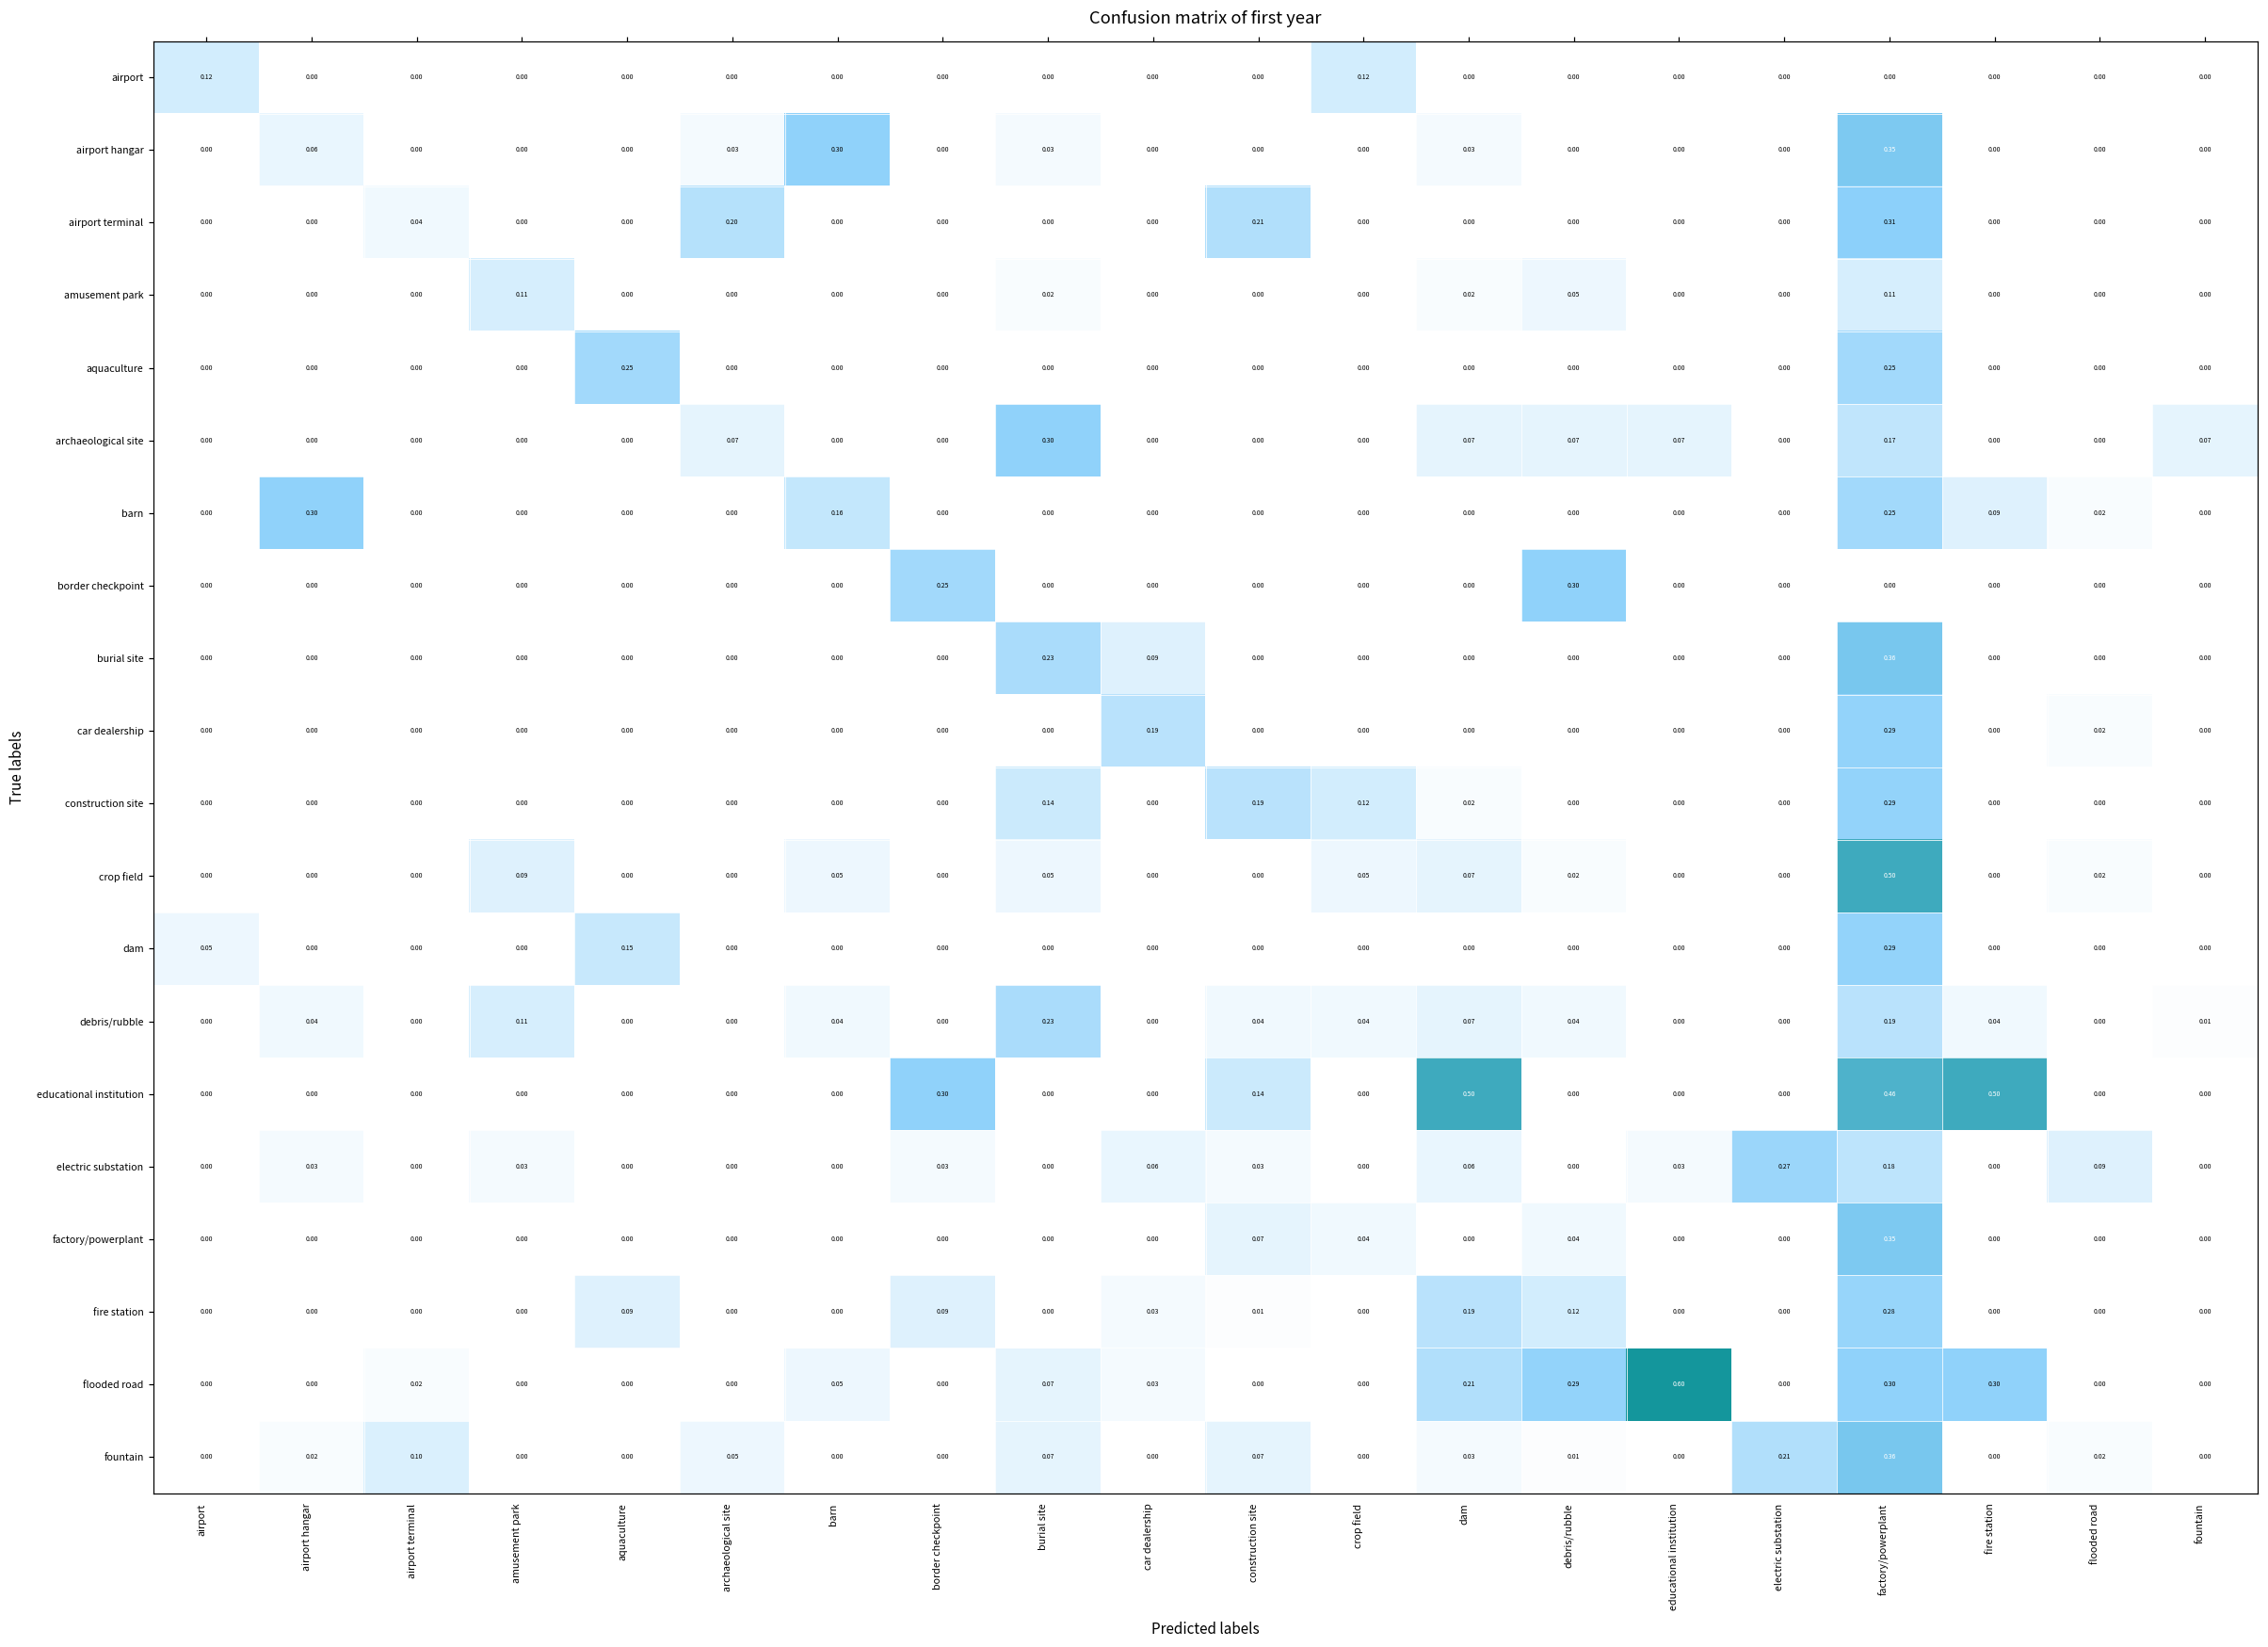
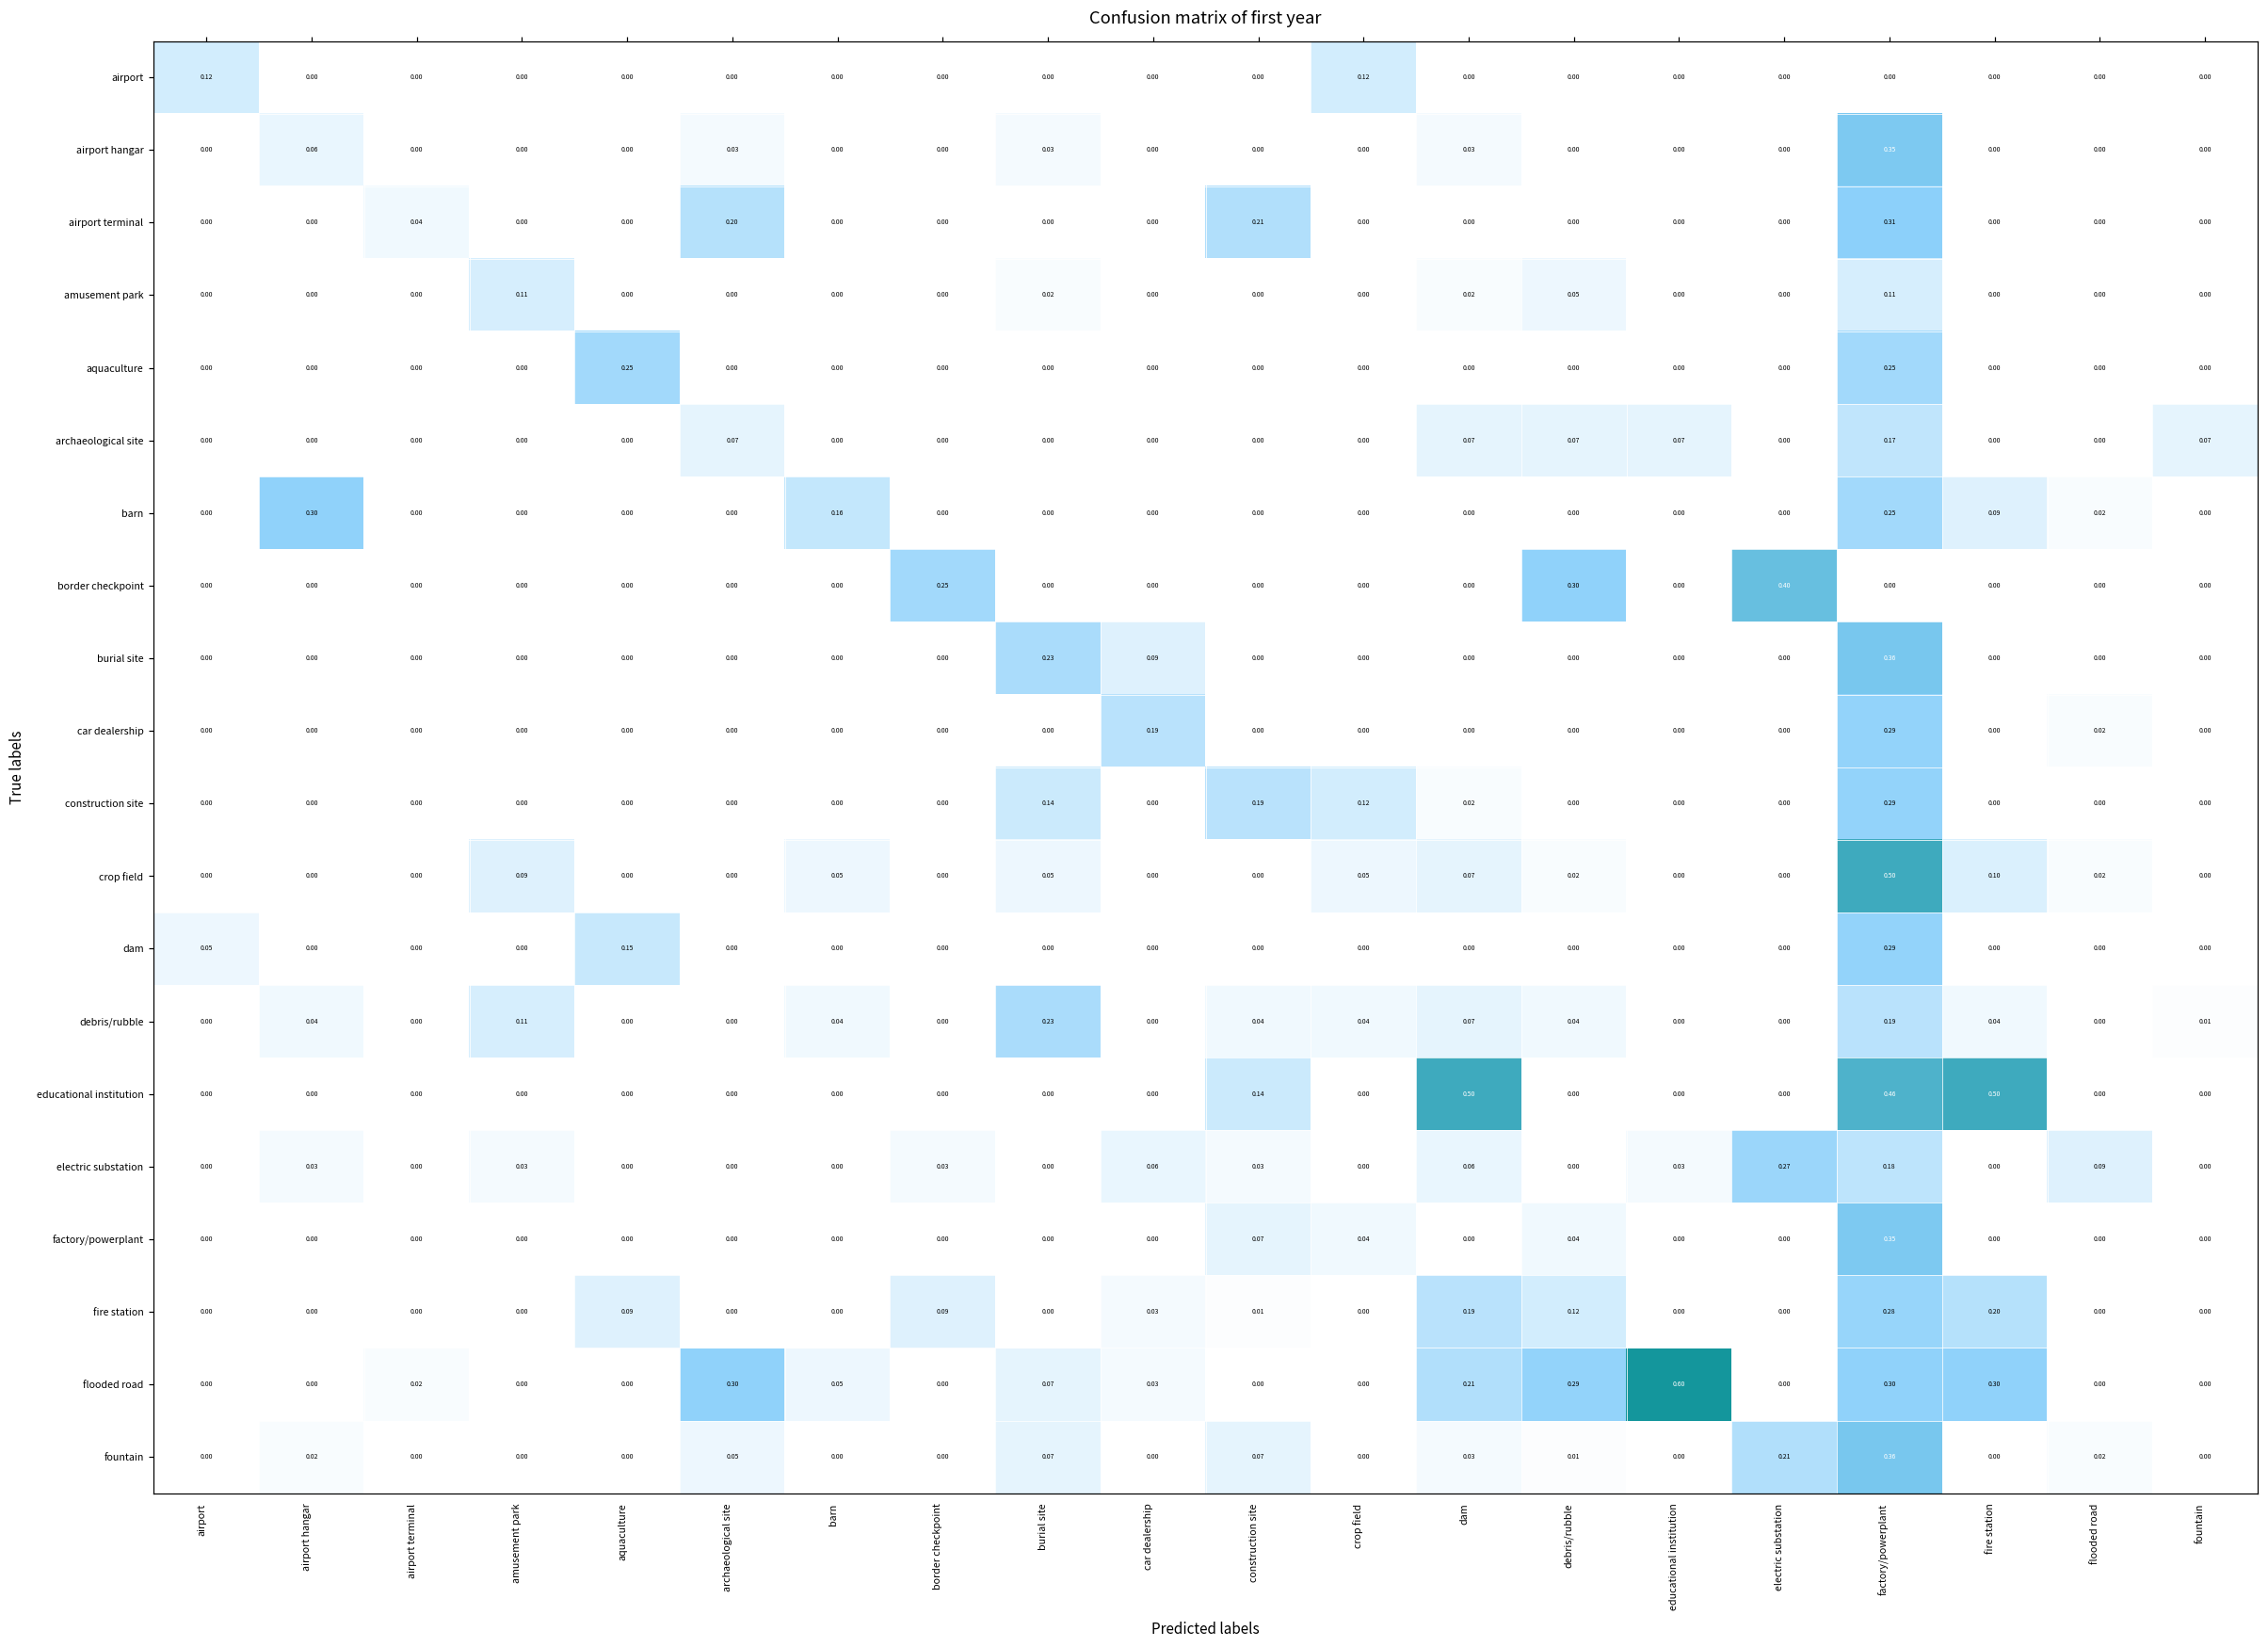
airport hangar, barn: 0.30 -> 0.00
archaeological site, burial site: 0.30 -> 0.00
border checkpoint, electric substation: 0.00 -> 0.40
crop field, fire station: 0.00 -> 0.10
educational institution, border checkpoint: 0.30 -> 0.00
fire station, fire station: 0.00 -> 0.20
flooded road, archaeological site: 0.00 -> 0.30
fountain, airport terminal: 0.10 -> 0.00
